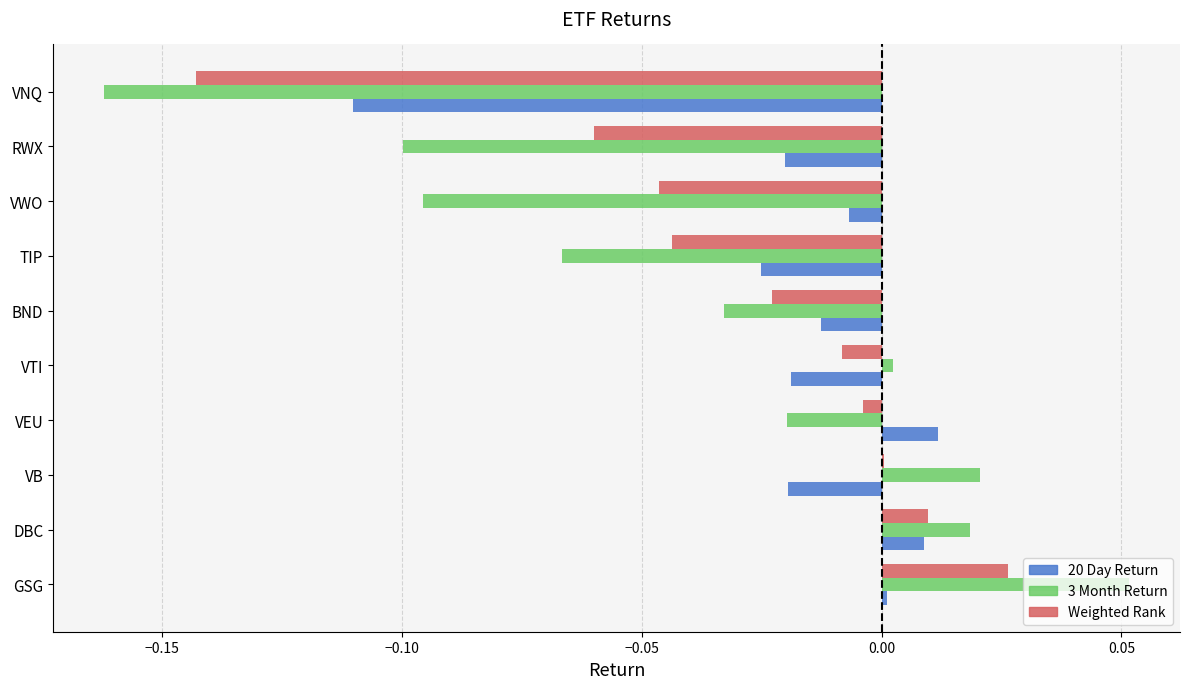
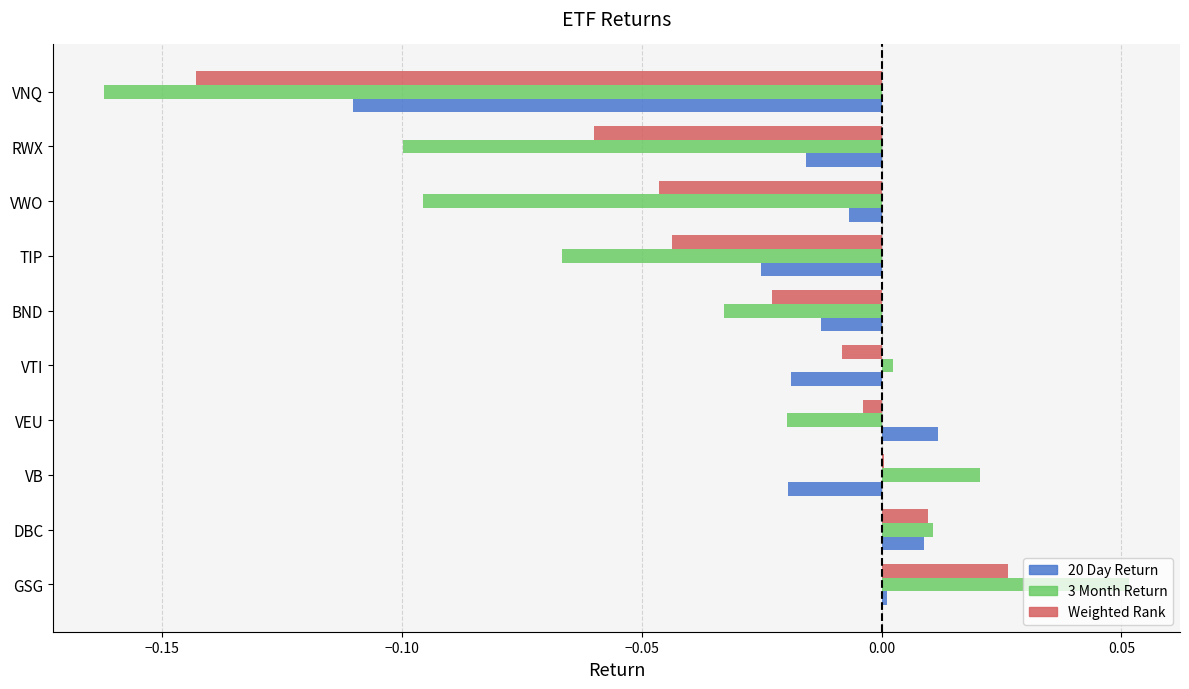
20 Day Return, RWX: -0.020 -> -0.016
3 Month Return, DBC: 0.018 -> 0.011
